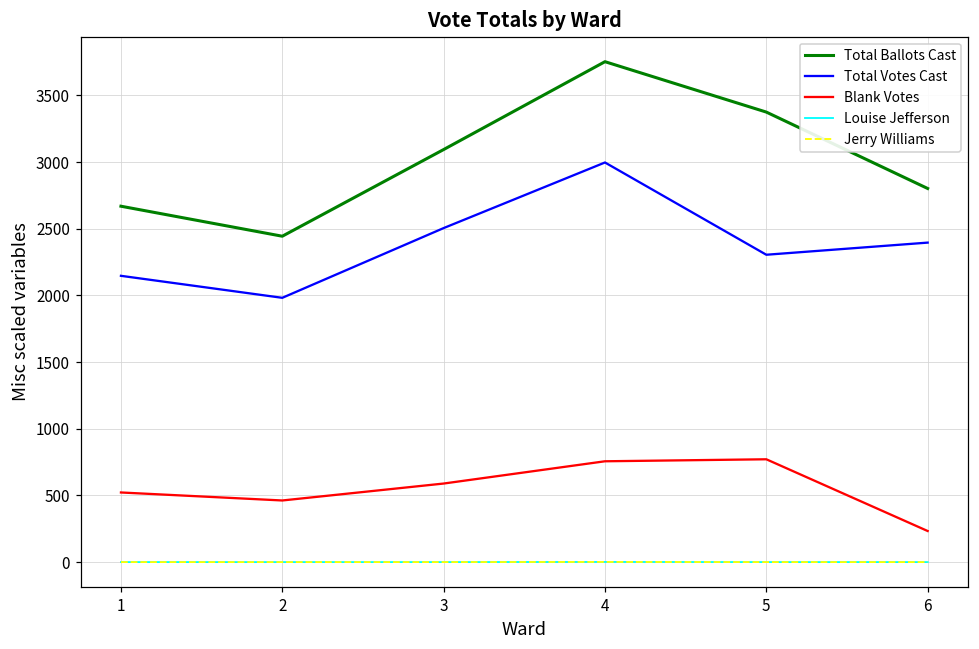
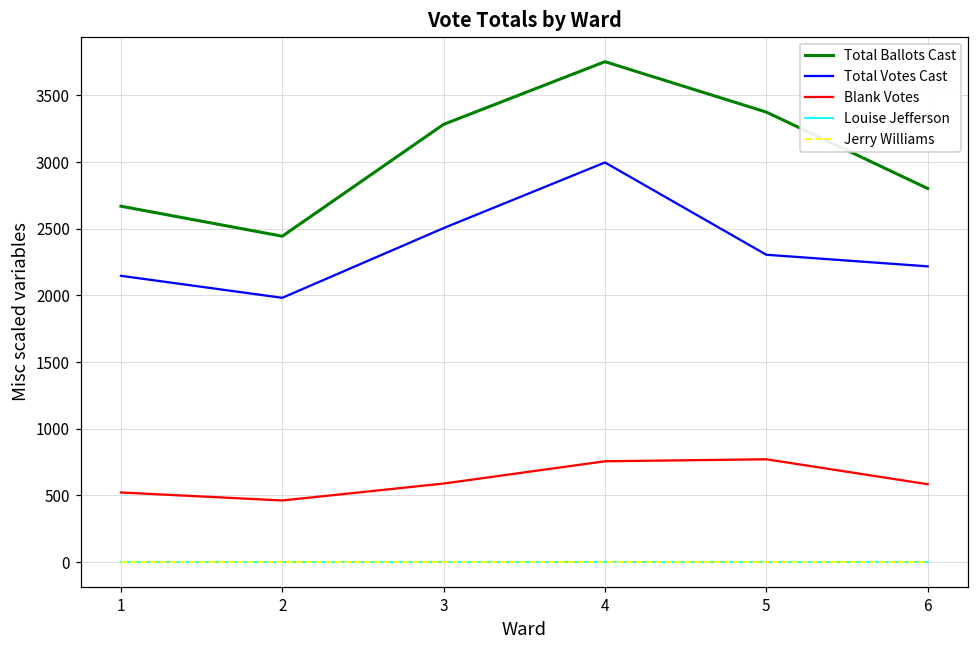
Total Ballots Cast, 3: 3090 -> 3280
Total Votes Cast, 6: 2400 -> 2220
Blank Votes, 6: 230 -> 580
